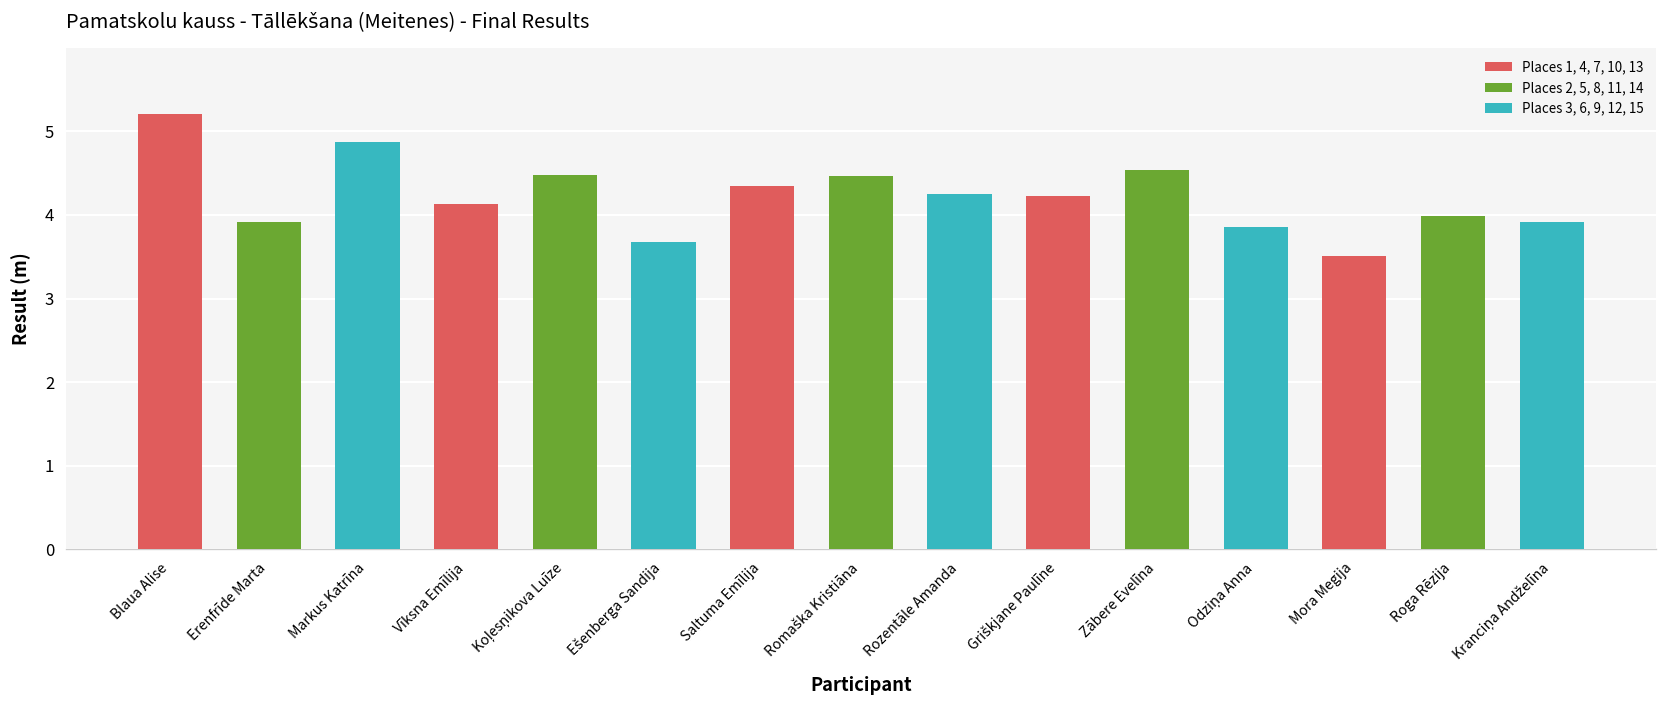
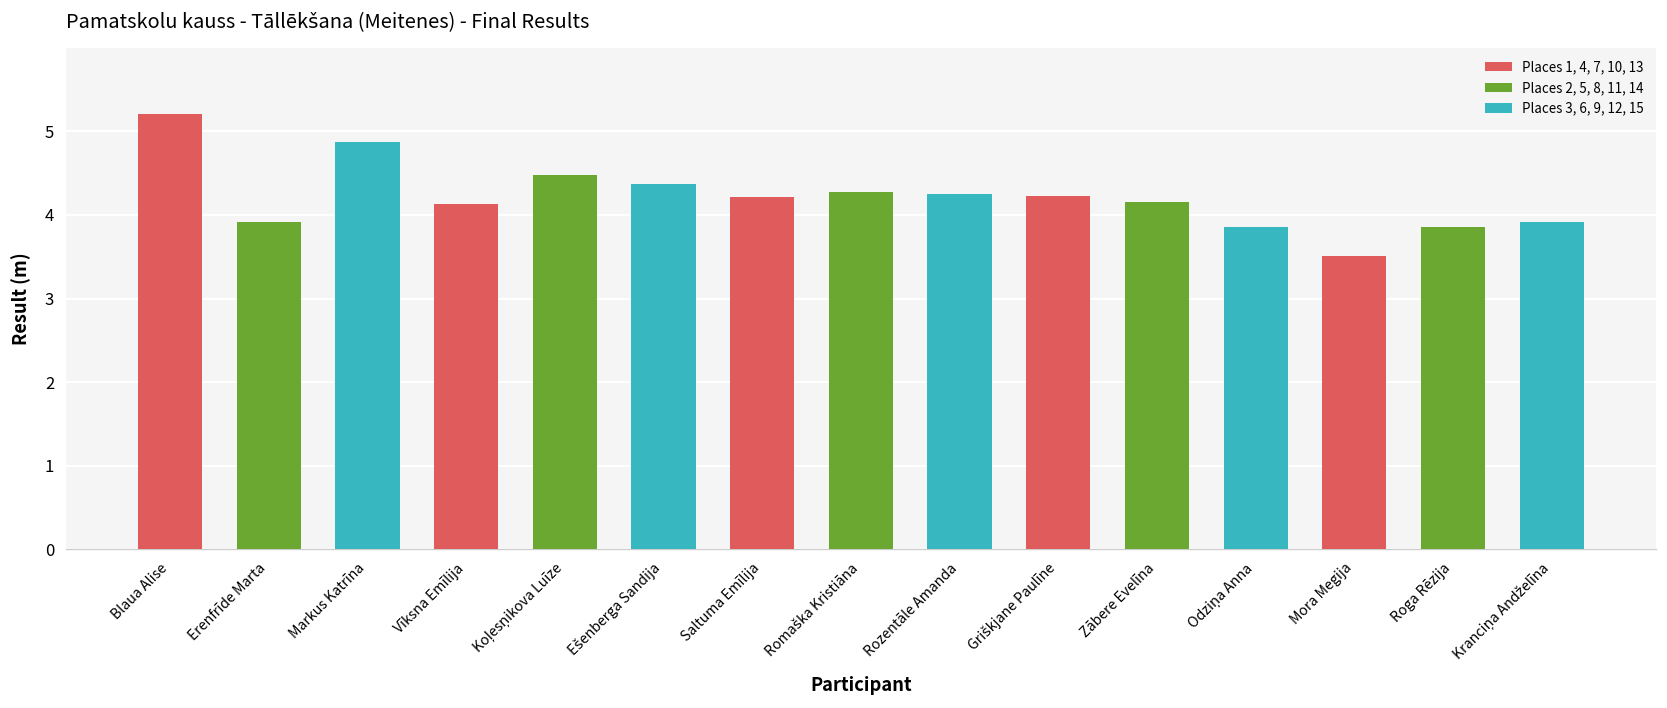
Ešenberga Sandija: 3.7 -> 4.4
Saltuma Emīlija: 4.4 -> 4.2
Romaška Kristiāna: 4.5 -> 4.3
Zābere Evelīna: 4.5 -> 4.2
Roga Rēzija: 4.0 -> 3.9
